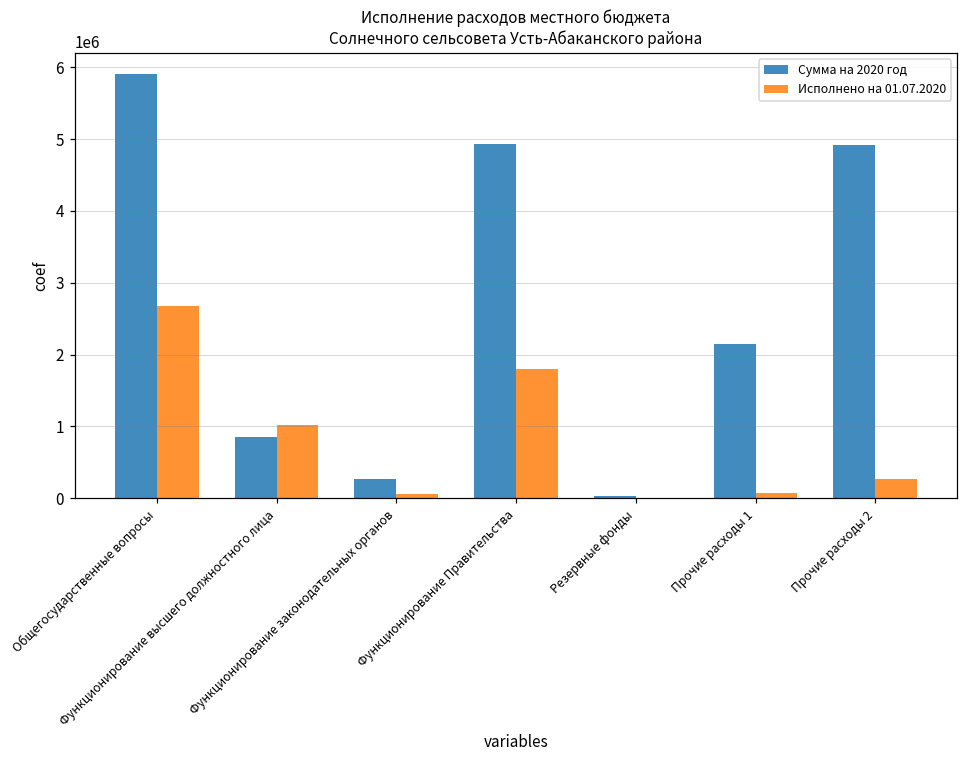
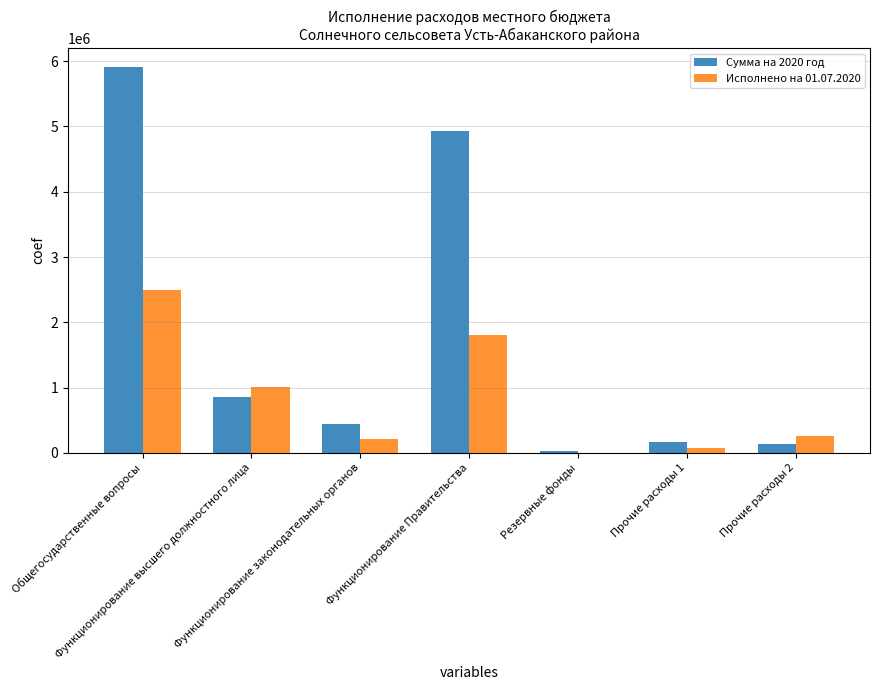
Исполнено на 01.07.2020, Общегосударственные вопросы: 2700000 -> 2500000
Сумма на 2020 год, Функционирование законодательных органов: 300000 -> 400000
Исполнено на 01.07.2020, Функционирование законодательных органов: 100000 -> 200000
Сумма на 2020 год, Прочие расходы 1: 2100000 -> 200000
Сумма на 2020 год, Прочие расходы 2: 4900000 -> 100000
